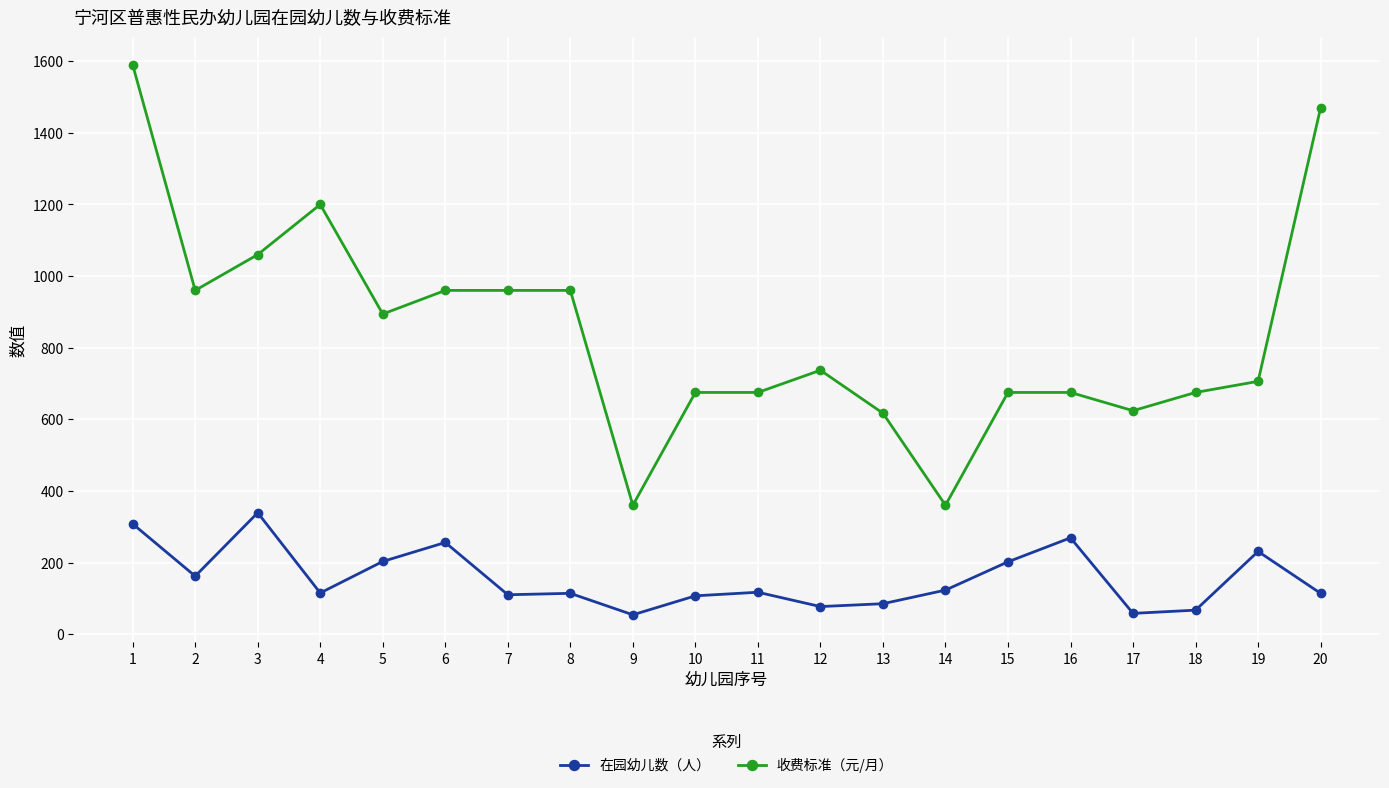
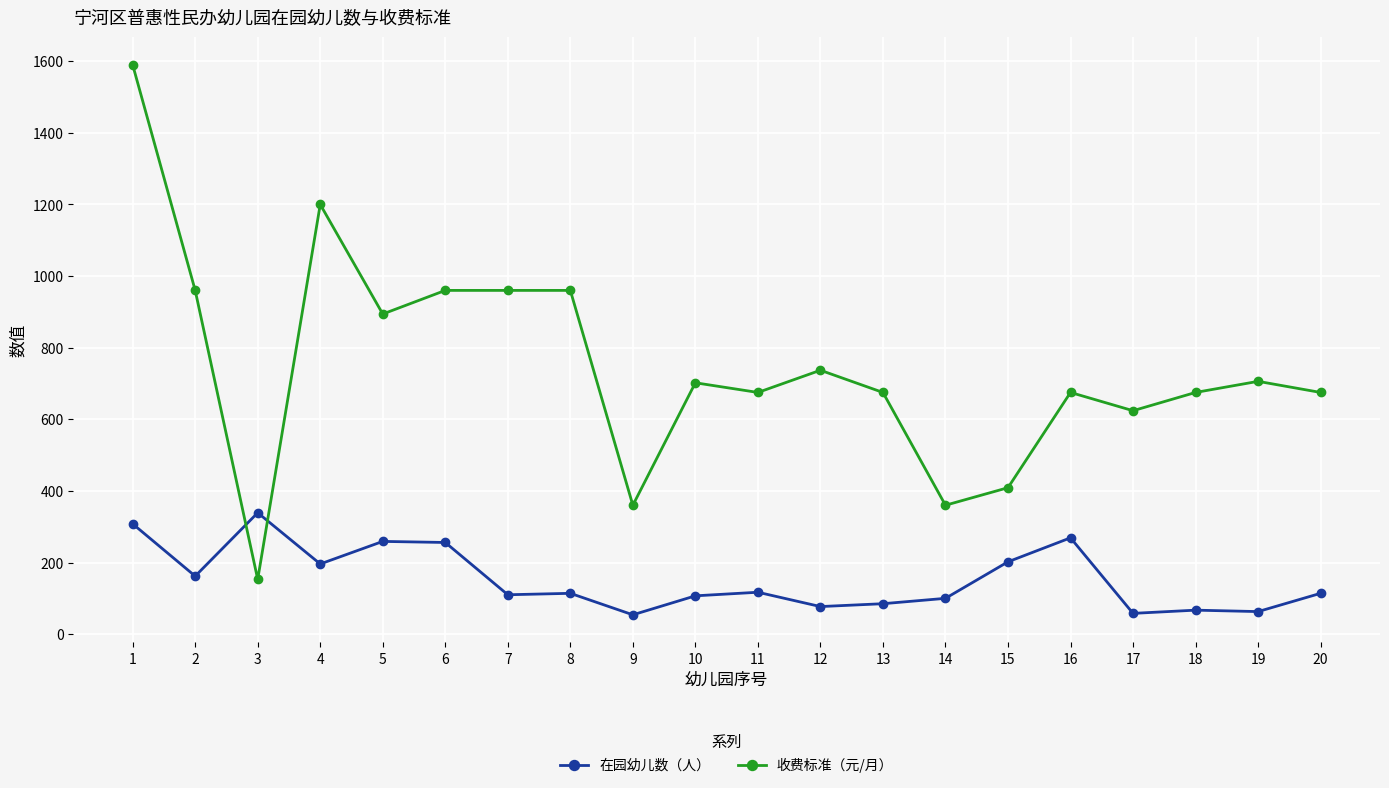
收费标准（元/月）, 3: 1060 -> 150
在园幼儿数（人）, 4: 120 -> 200
在园幼儿数（人）, 5: 200 -> 260
收费标准（元/月）, 10: 680 -> 700
收费标准（元/月）, 13: 620 -> 680
在园幼儿数（人）, 14: 120 -> 100
收费标准（元/月）, 15: 680 -> 410
在园幼儿数（人）, 19: 230 -> 60
收费标准（元/月）, 20: 1470 -> 680
